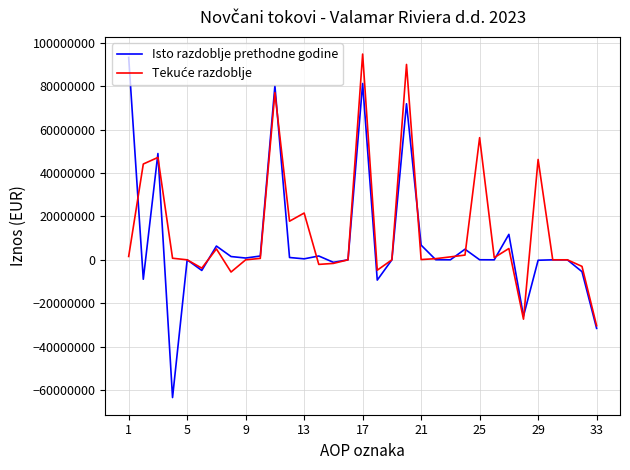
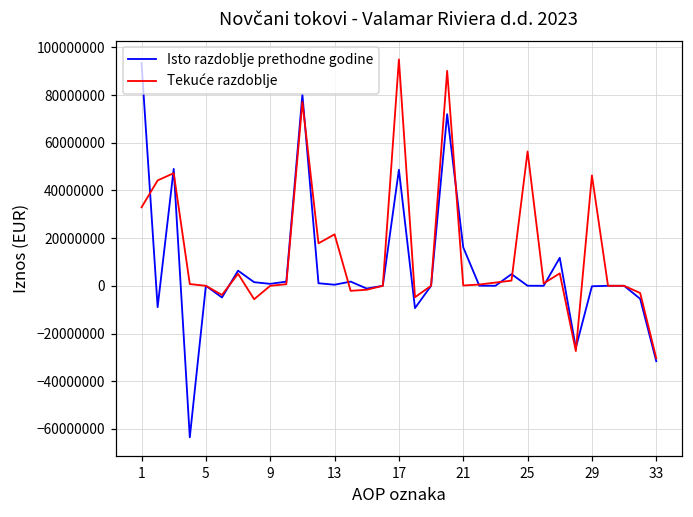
Tekuće razdoblje, 1: 2000000 -> 33000000
Isto razdoblje prethodne godine, 17: 81000000 -> 49000000
Isto razdoblje prethodne godine, 21: 7000000 -> 16000000
